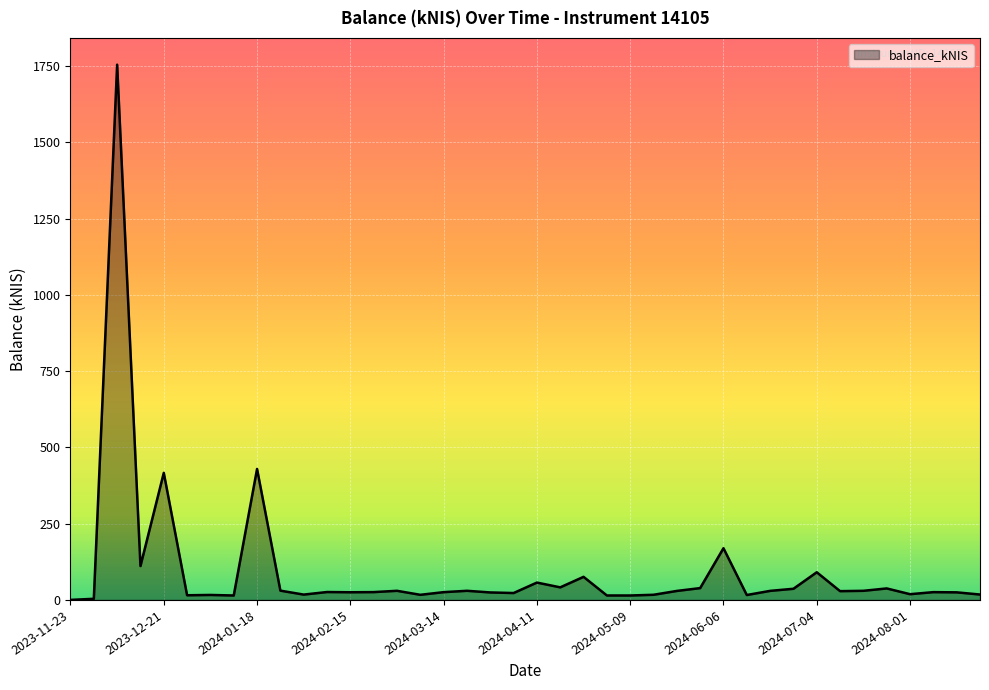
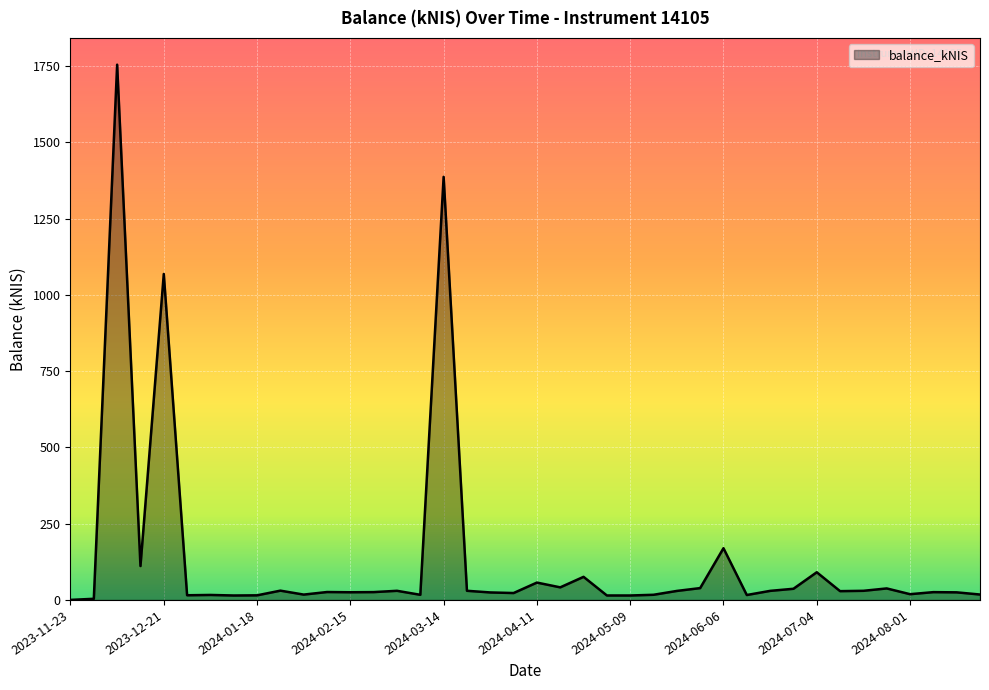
2023-12-21: 420 -> 1070
2024-01-18: 430 -> 20
2024-03-14: 30 -> 1390
